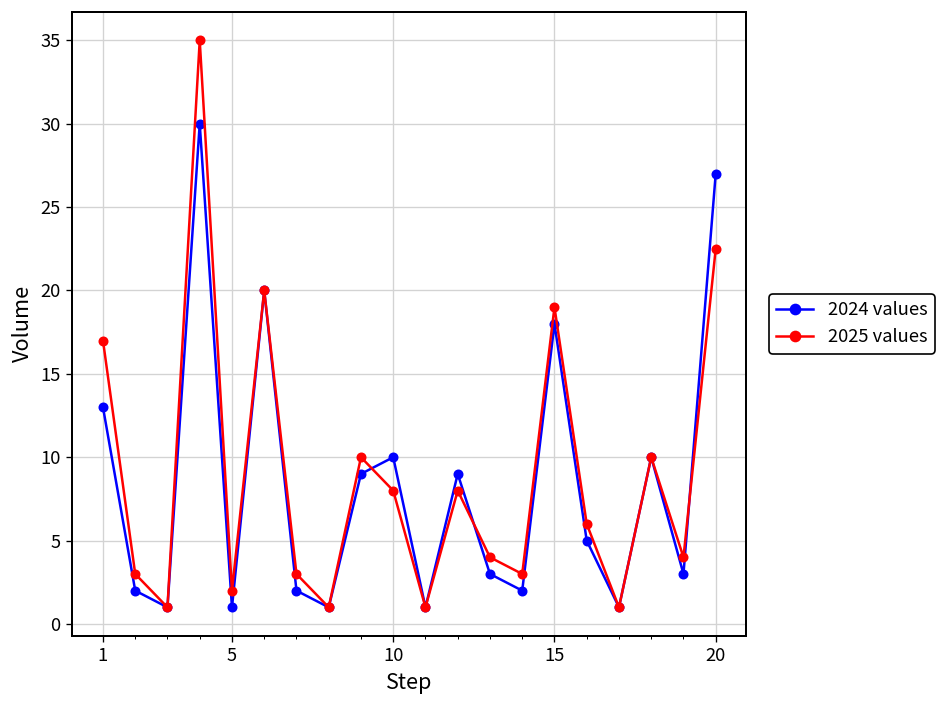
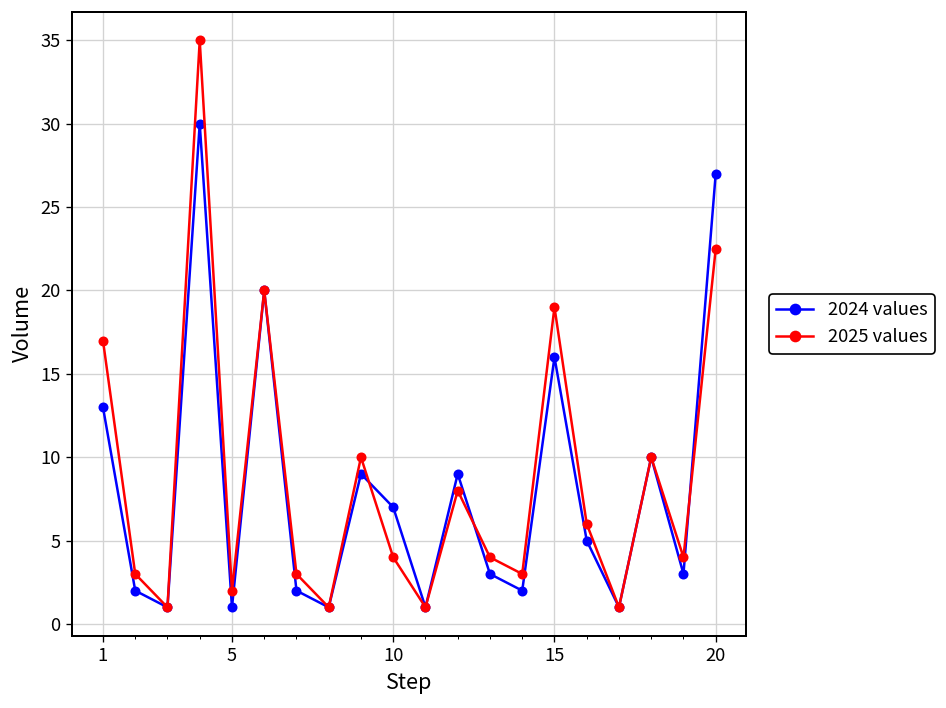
2024 values, 10: 10 -> 7
2025 values, 10: 8 -> 4
2024 values, 15: 18 -> 16
